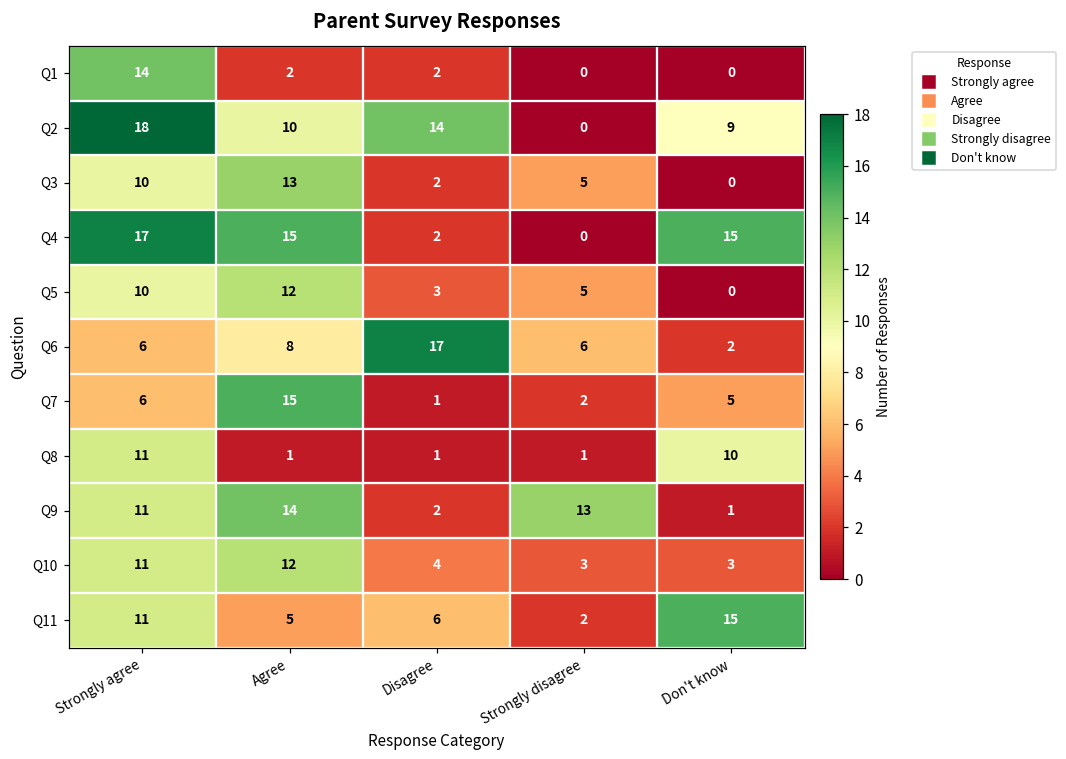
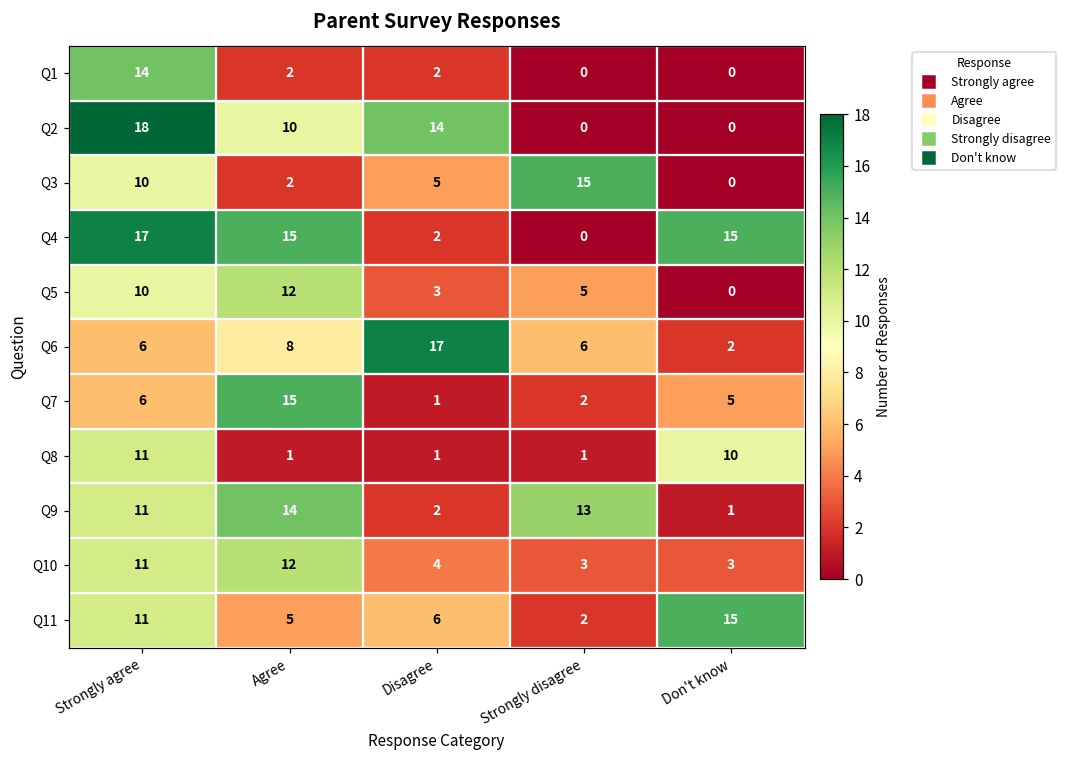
Q2, Don't know: 9 -> 0
Q3, Agree: 13 -> 2
Q3, Disagree: 2 -> 5
Q3, Strongly disagree: 5 -> 15
